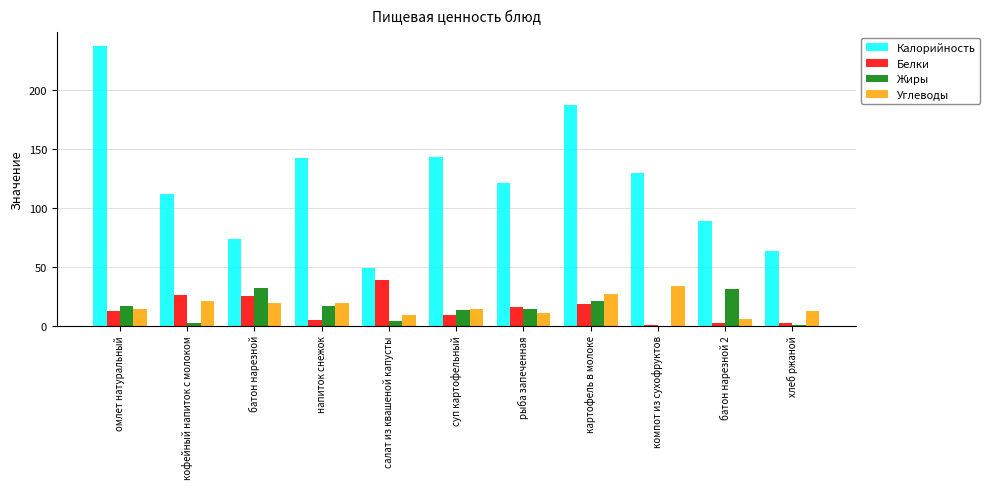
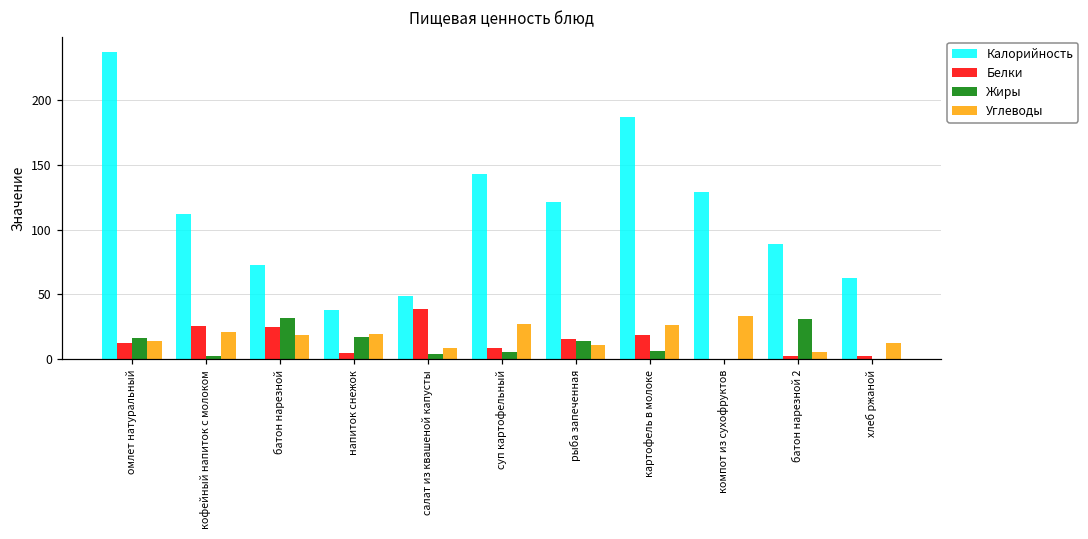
Калорийность, напиток снежок: 142 -> 38
Жиры, суп картофельный: 13 -> 6
Углеводы, суп картофельный: 14 -> 27
Жиры, картофель в молоке: 21 -> 6
